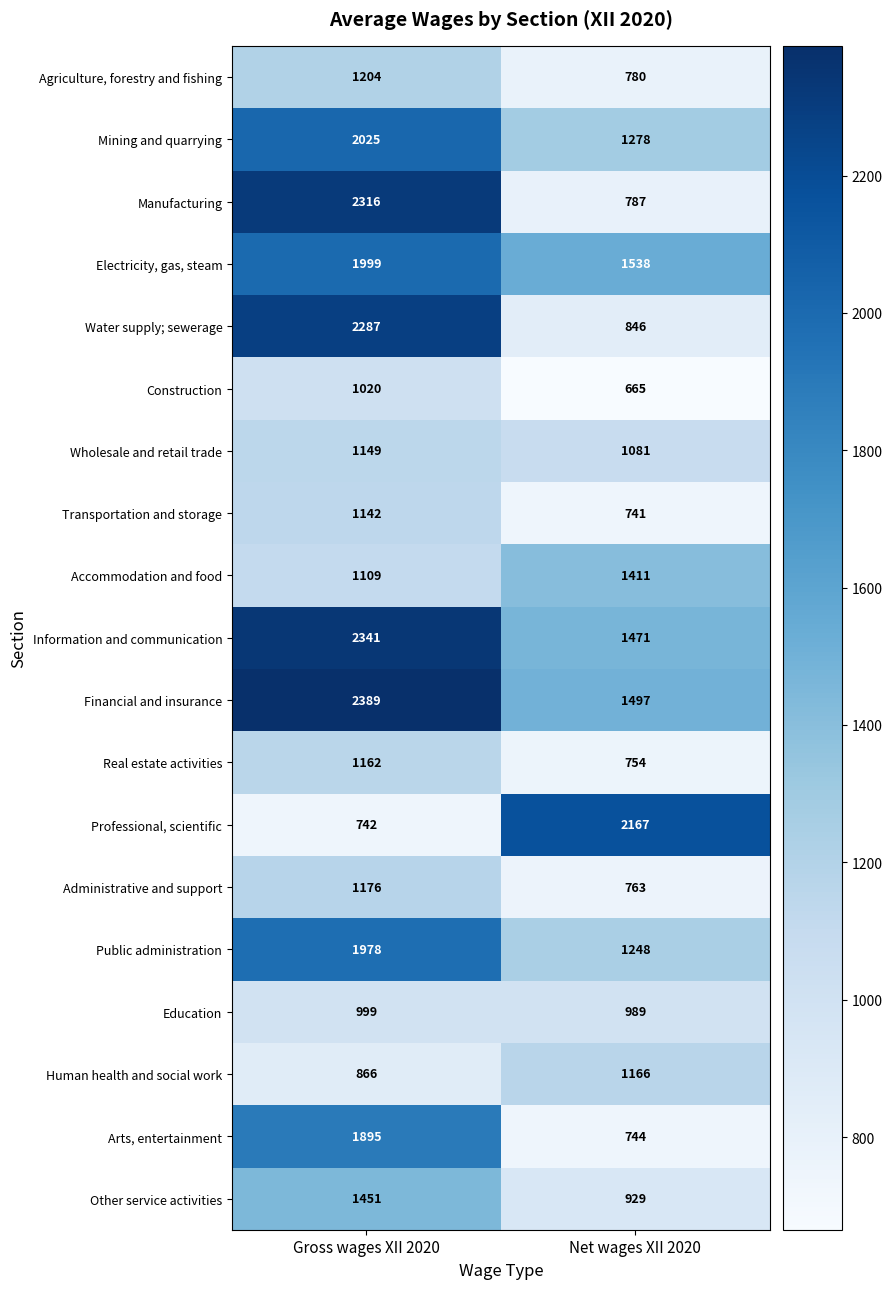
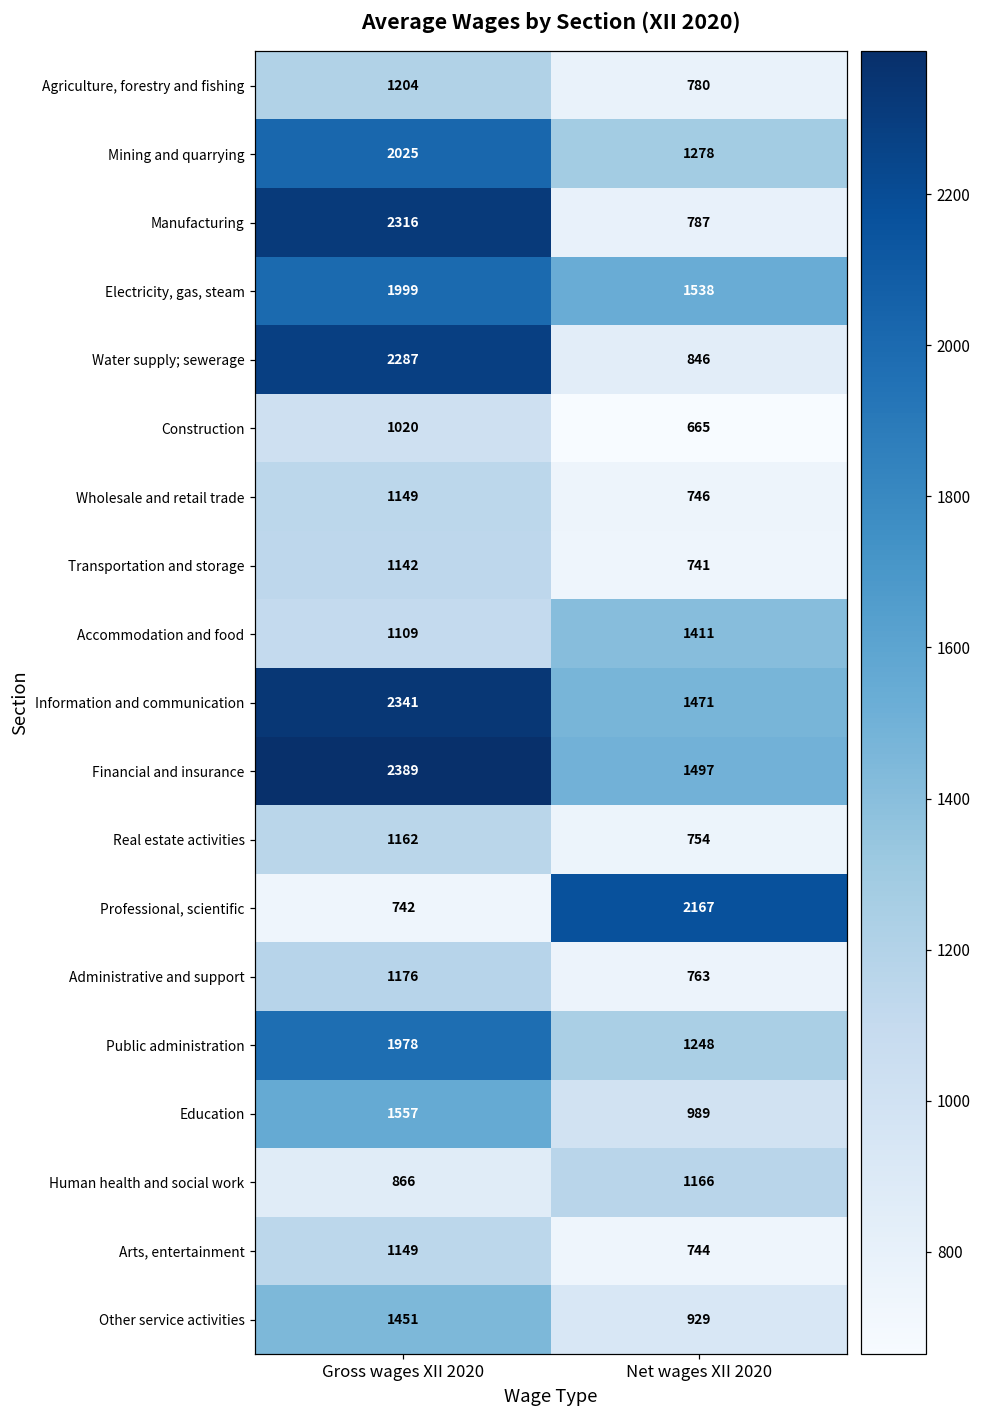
Wholesale and retail trade, Net wages XII 2020: 1081 -> 746
Education, Gross wages XII 2020: 999 -> 1557
Arts, entertainment, Gross wages XII 2020: 1895 -> 1149
